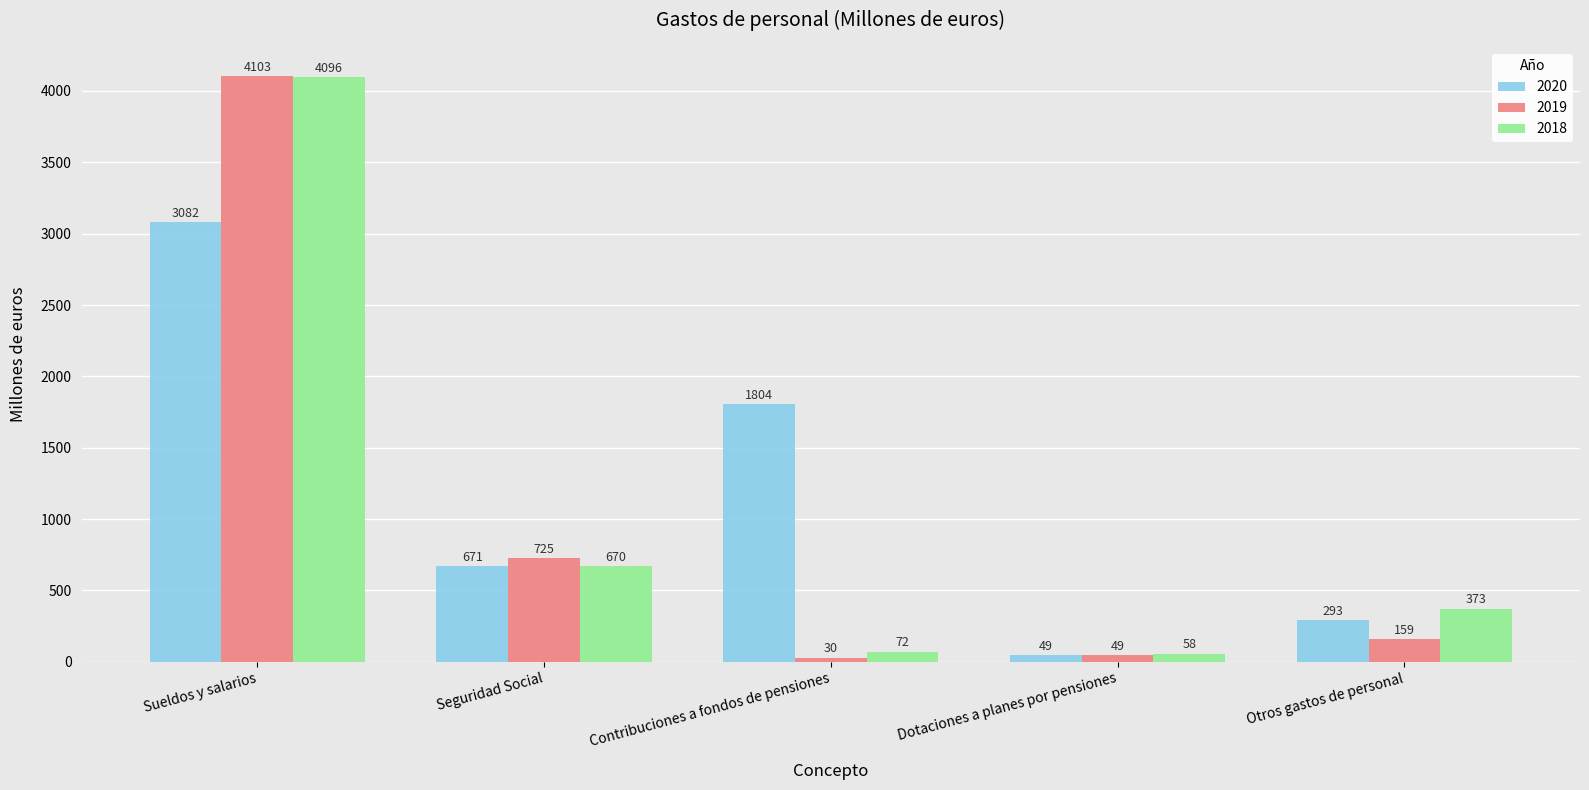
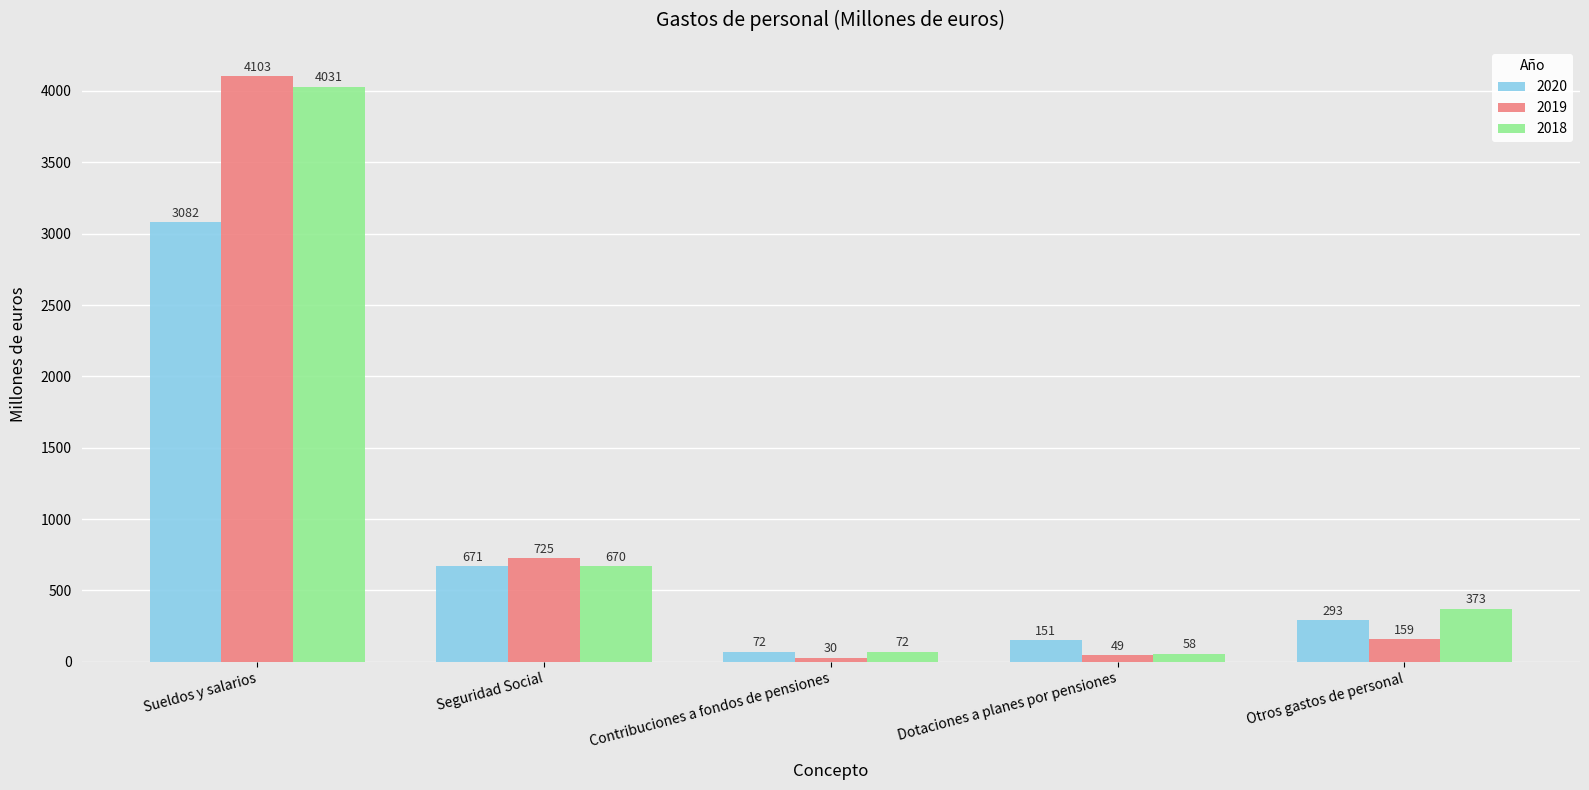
2018, Sueldos y salarios: 4096 -> 4031
2020, Contribuciones a fondos de pensiones: 1804 -> 72
2020, Dotaciones a planes por pensiones: 49 -> 151
